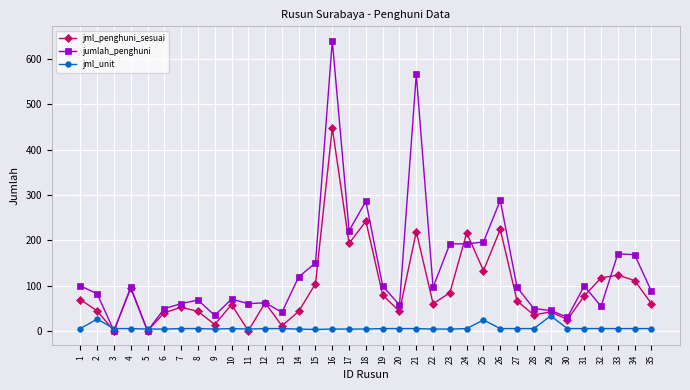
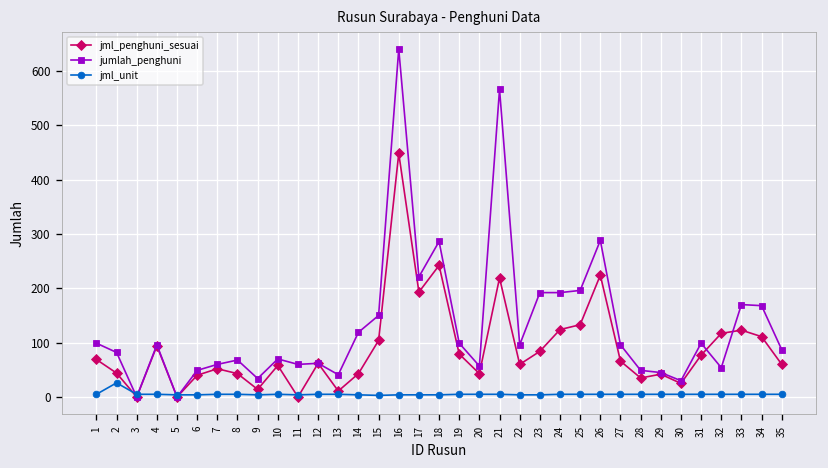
jml_penghuni_sesuai, 24: 220 -> 120
jml_unit, 25: 20 -> 10
jml_unit, 29: 30 -> 10
